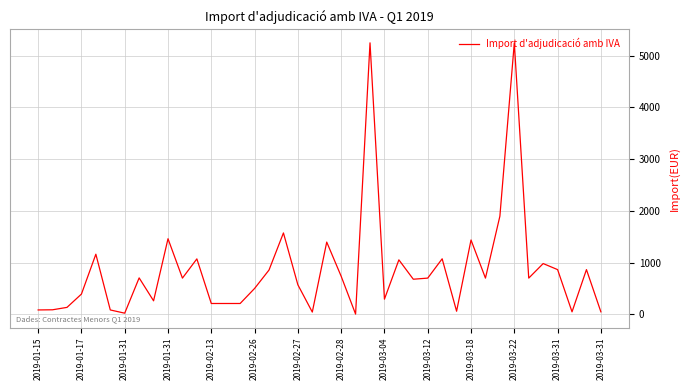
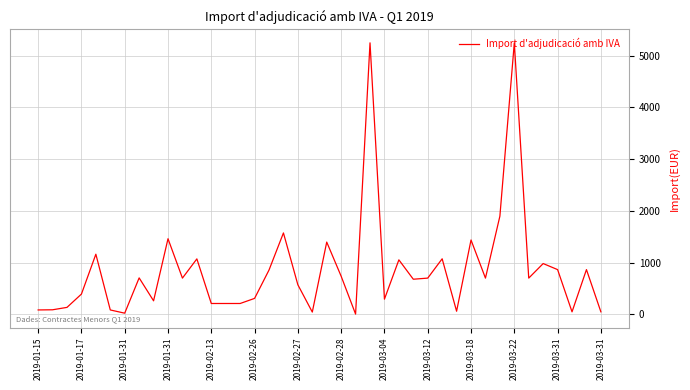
2019-02-26: 500 -> 300
